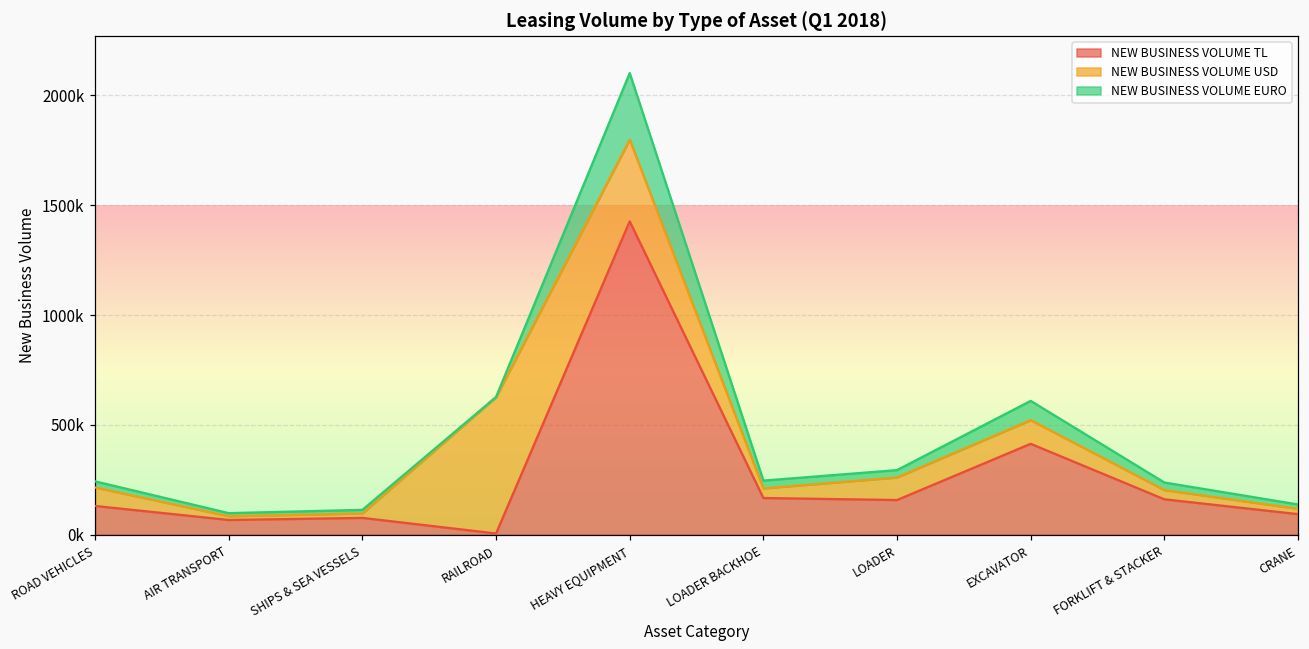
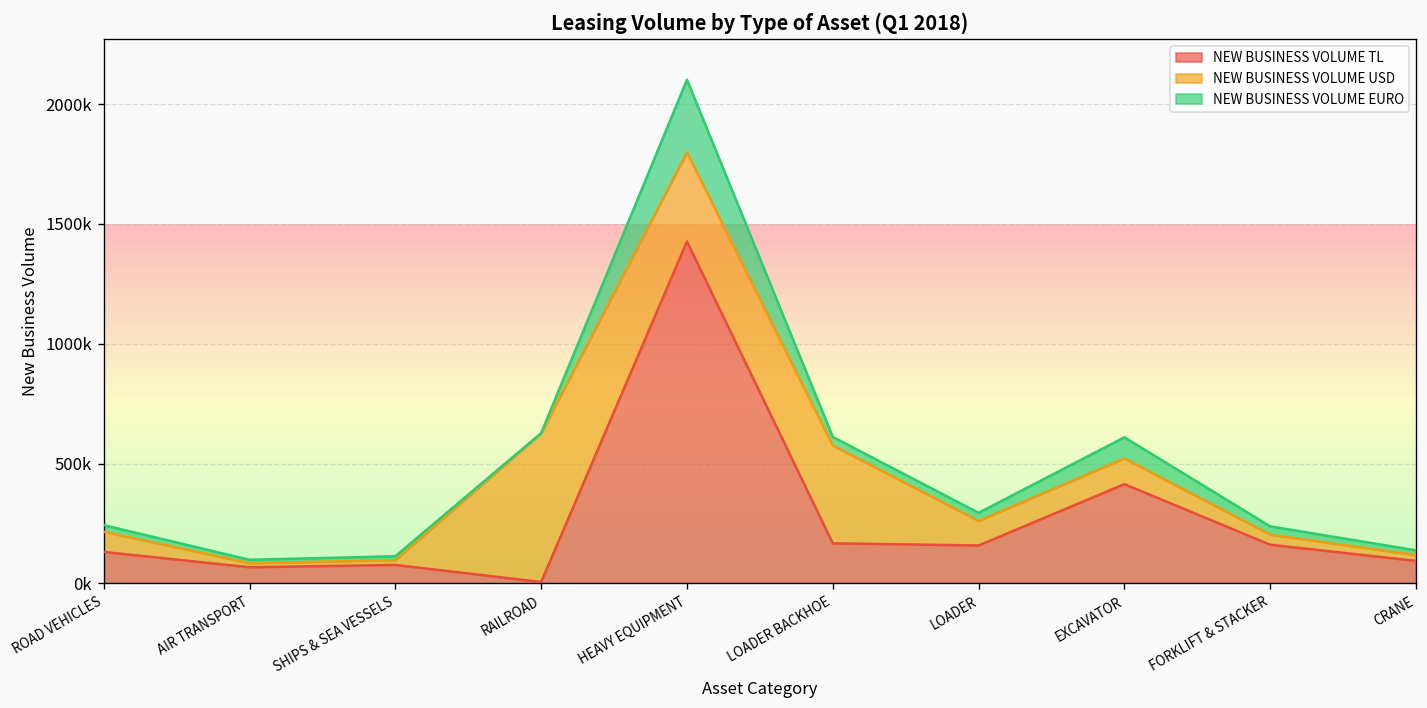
NEW BUSINESS VOLUME USD, LOADER BACKHOE: 40000 -> 410000
